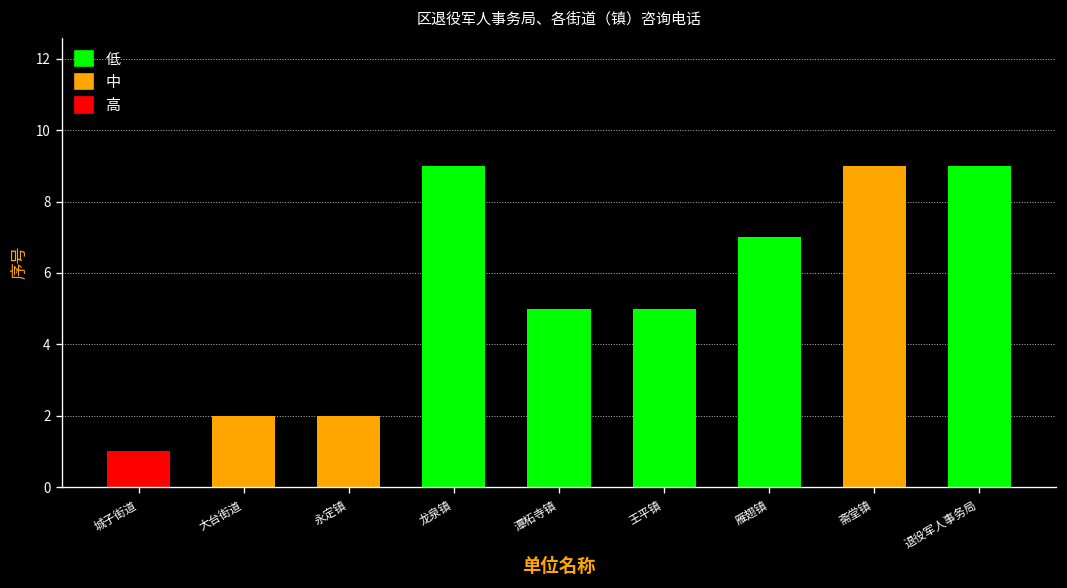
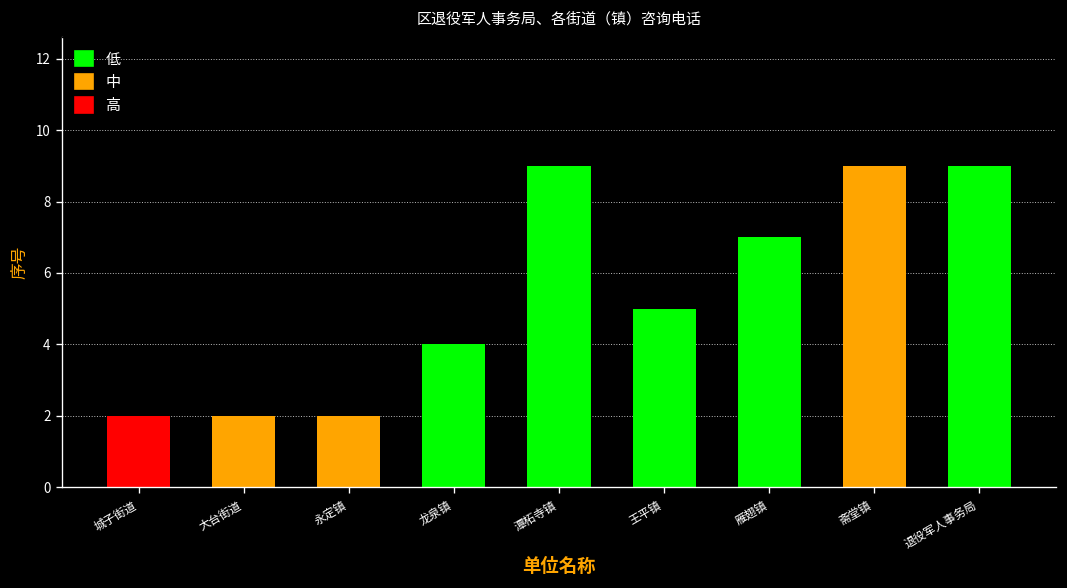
城子街道: 1 -> 2
龙泉镇: 9 -> 4
潭柘寺镇: 5 -> 9
